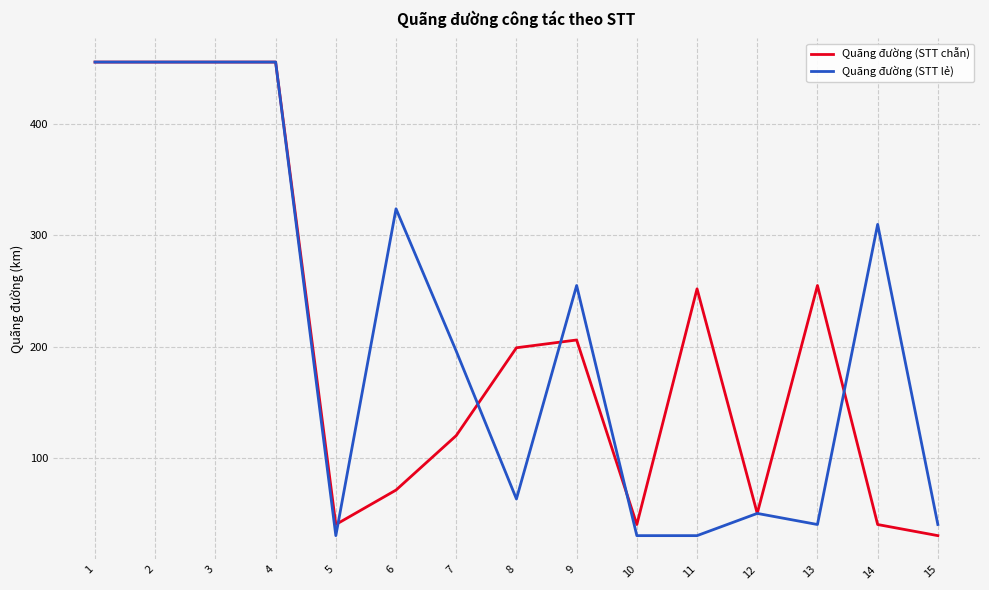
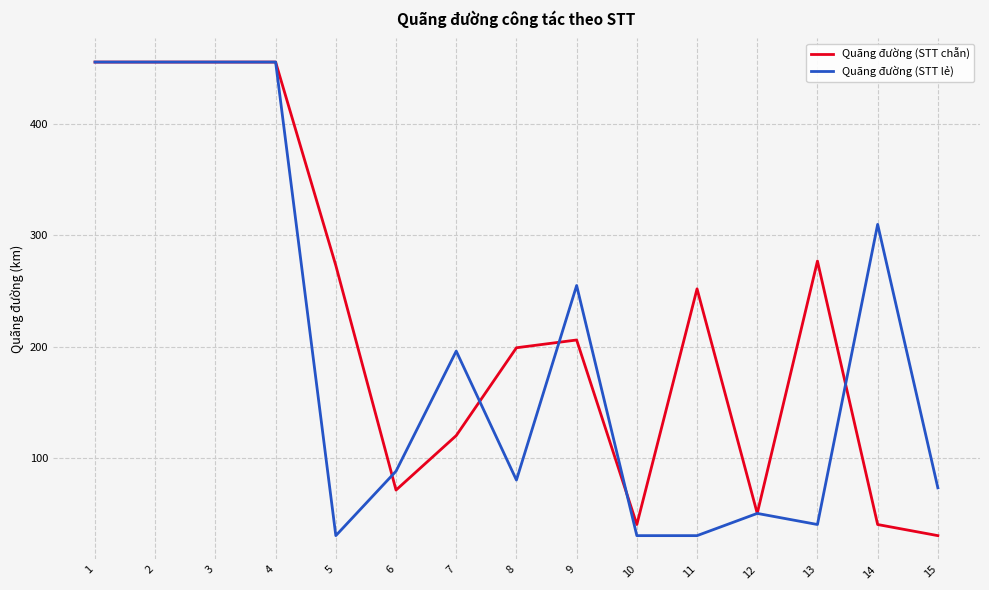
Quãng đường (STT chẵn), 5: 40 -> 273
Quãng đường (STT lẻ), 6: 324 -> 88
Quãng đường (STT lẻ), 8: 63 -> 80
Quãng đường (STT chẵn), 13: 255 -> 277
Quãng đường (STT lẻ), 15: 40 -> 73
